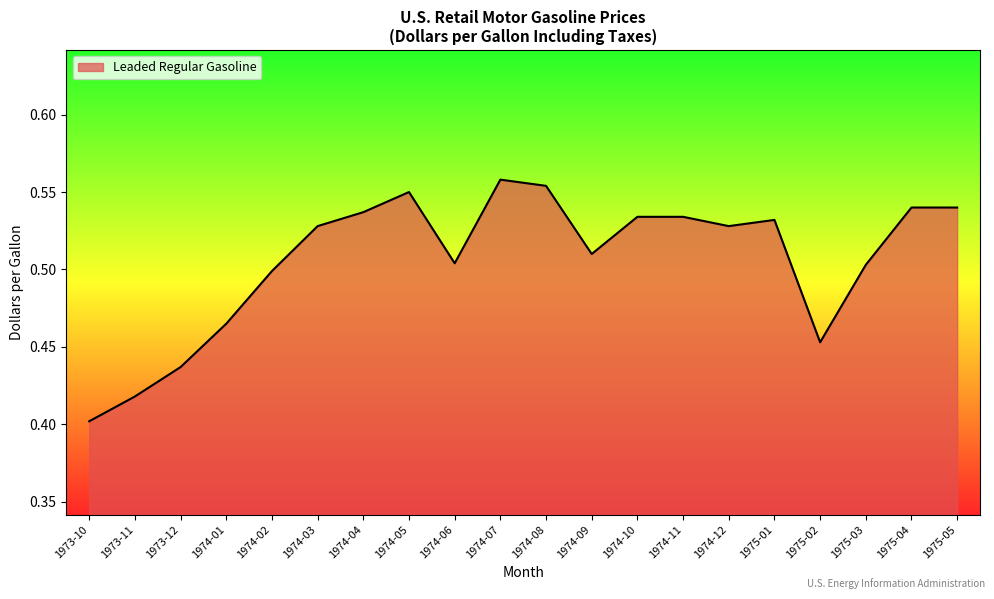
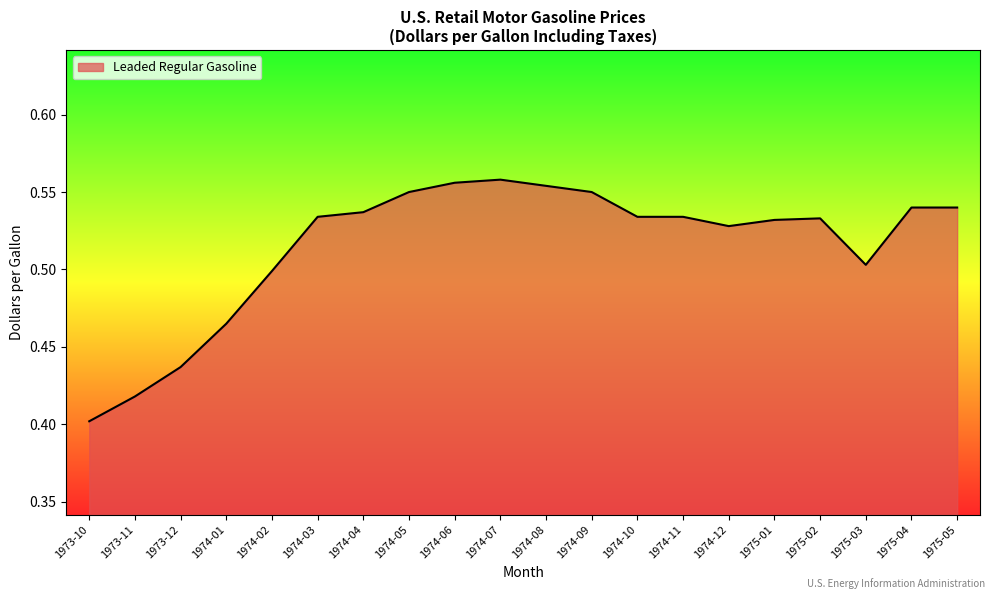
1974-03: 0.528 -> 0.534
1974-06: 0.504 -> 0.556
1974-09: 0.51 -> 0.55
1975-02: 0.453 -> 0.533
